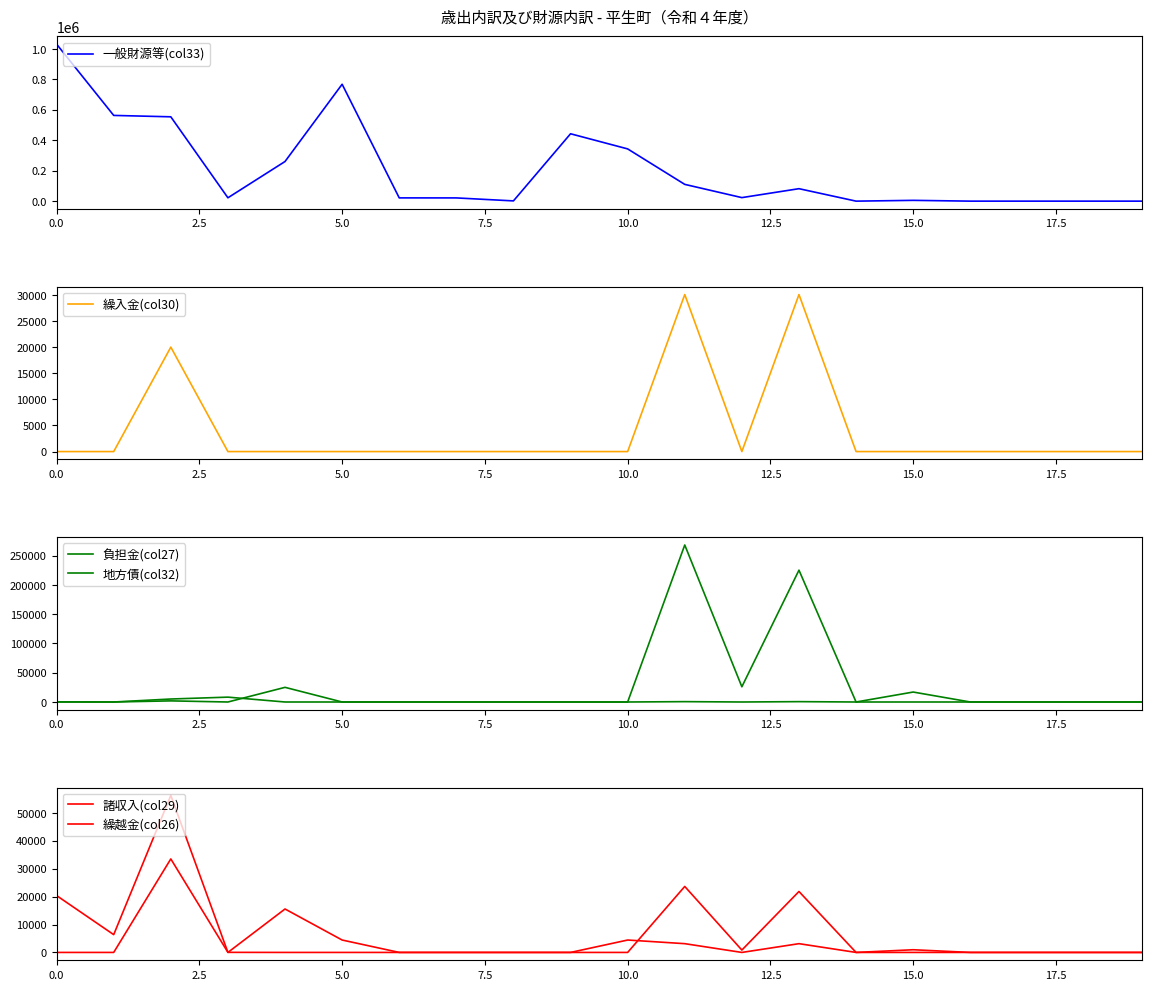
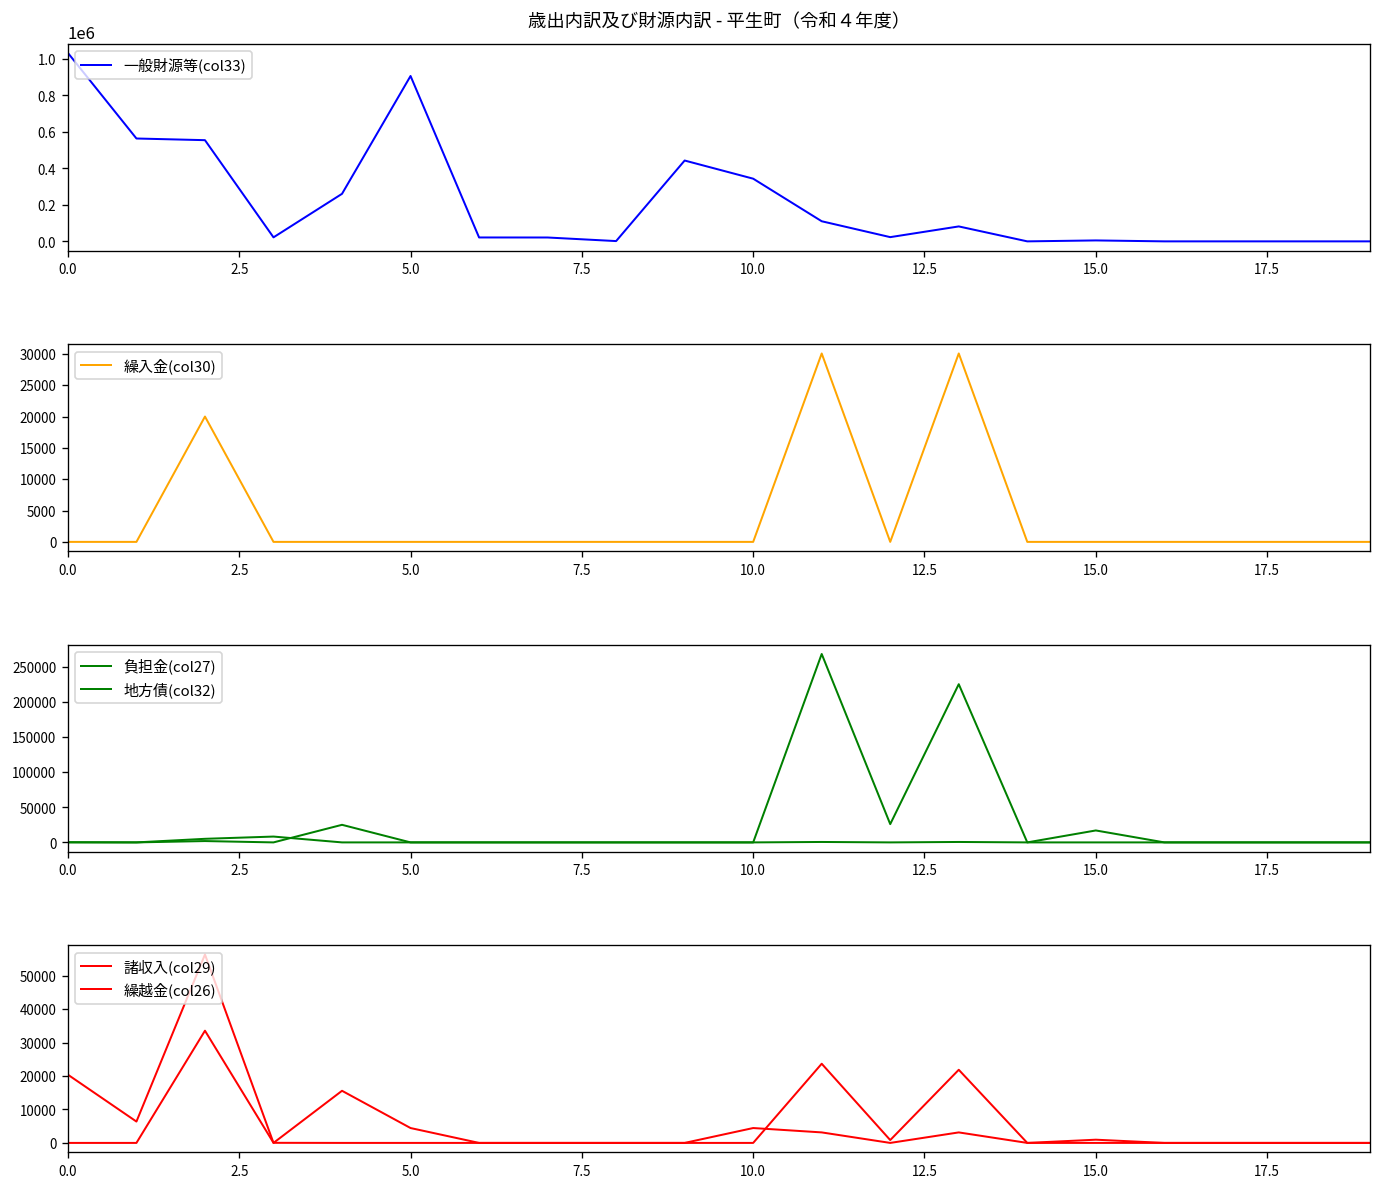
歳出内訳及び財源内訳 - 平生町（令和４年度）, 5.0: 770000 -> 910000
